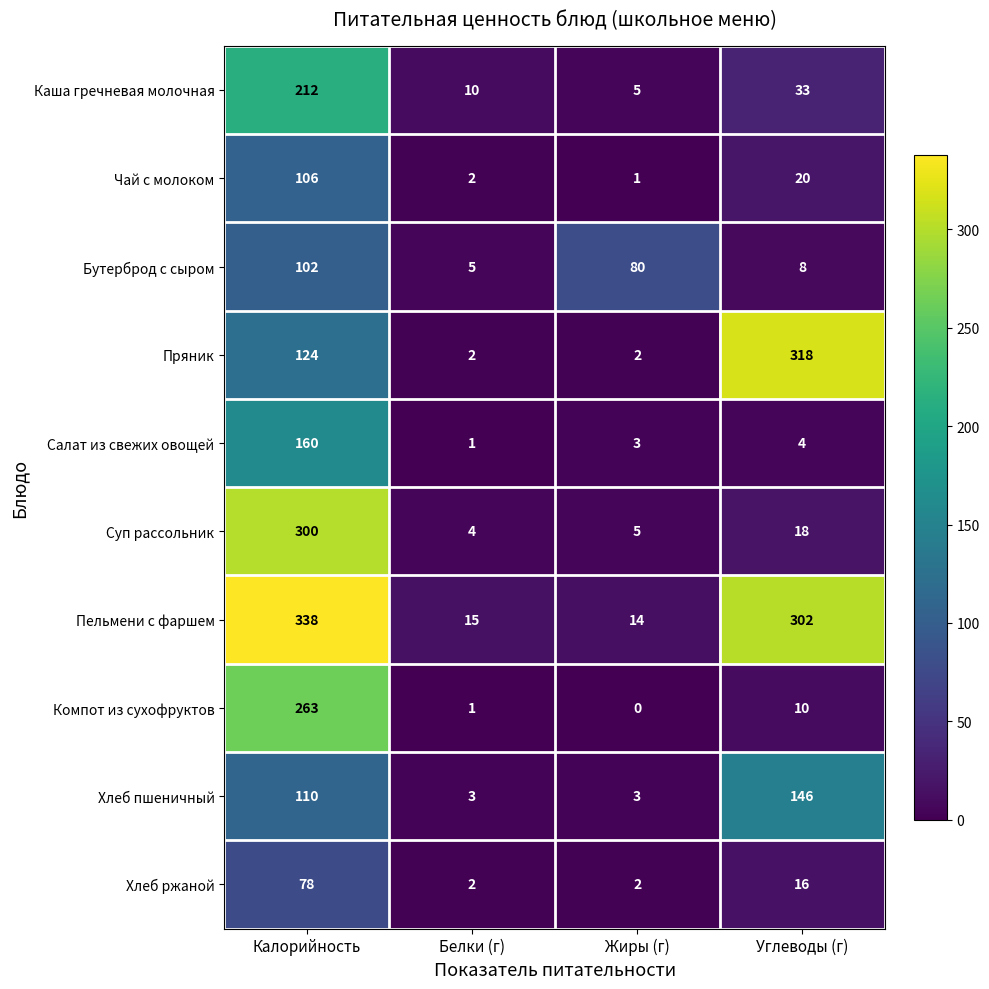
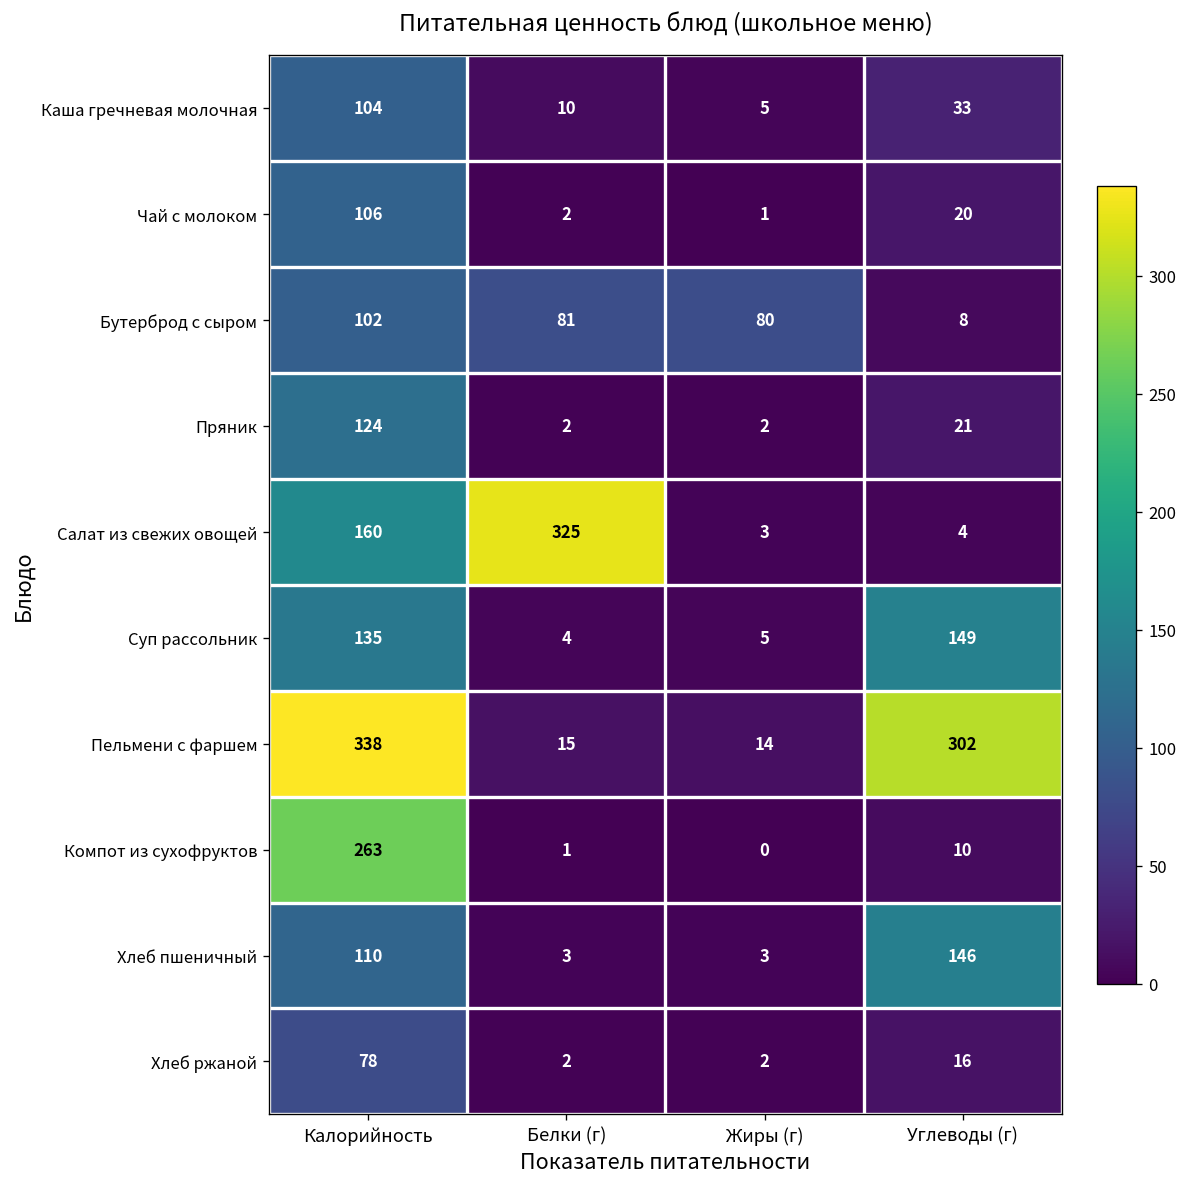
Каша гречневая молочная, Калорийность: 212 -> 104
Бутерброд с сыром, Белки (г): 5 -> 81
Пряник, Углеводы (г): 318 -> 21
Салат из свежих овощей, Белки (г): 1 -> 325
Суп рассольник, Калорийность: 300 -> 135
Суп рассольник, Углеводы (г): 18 -> 149
